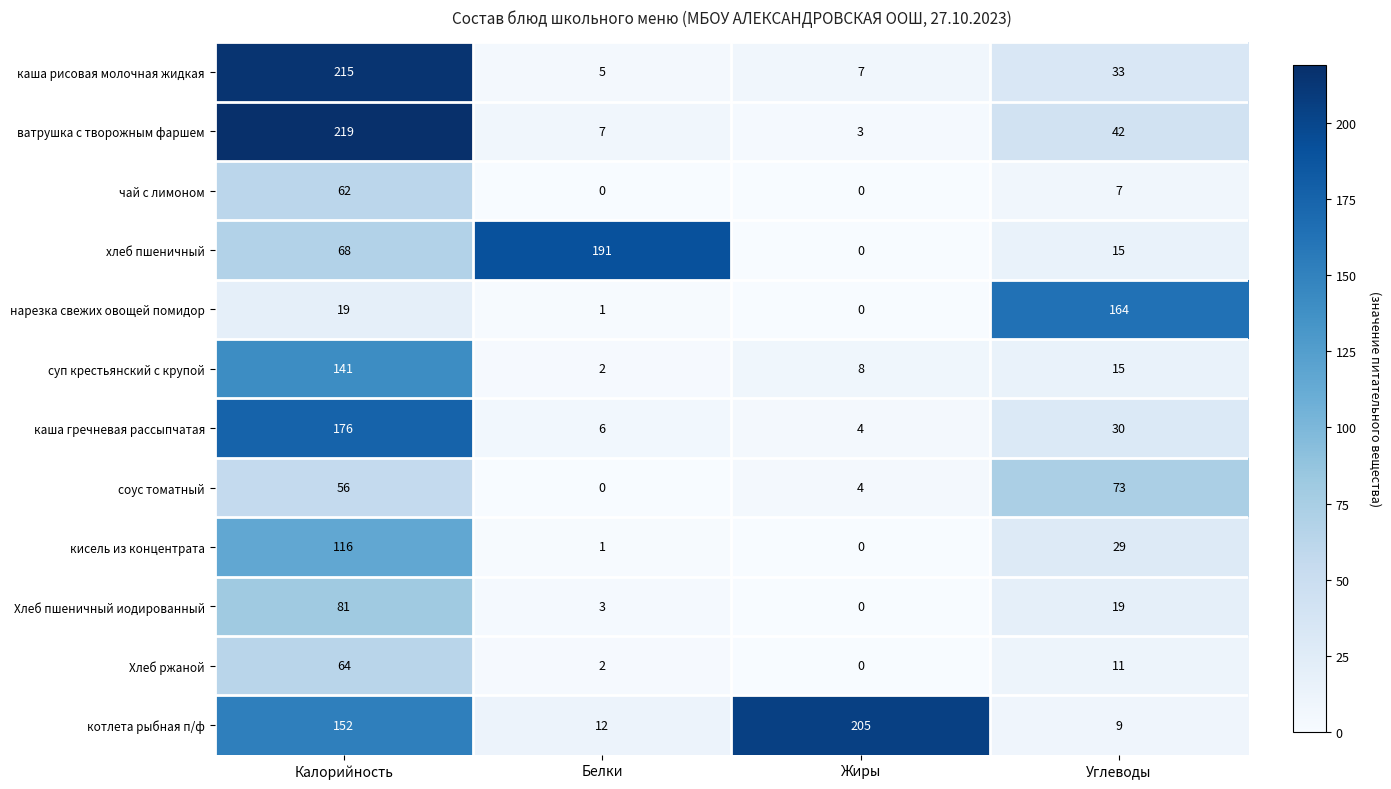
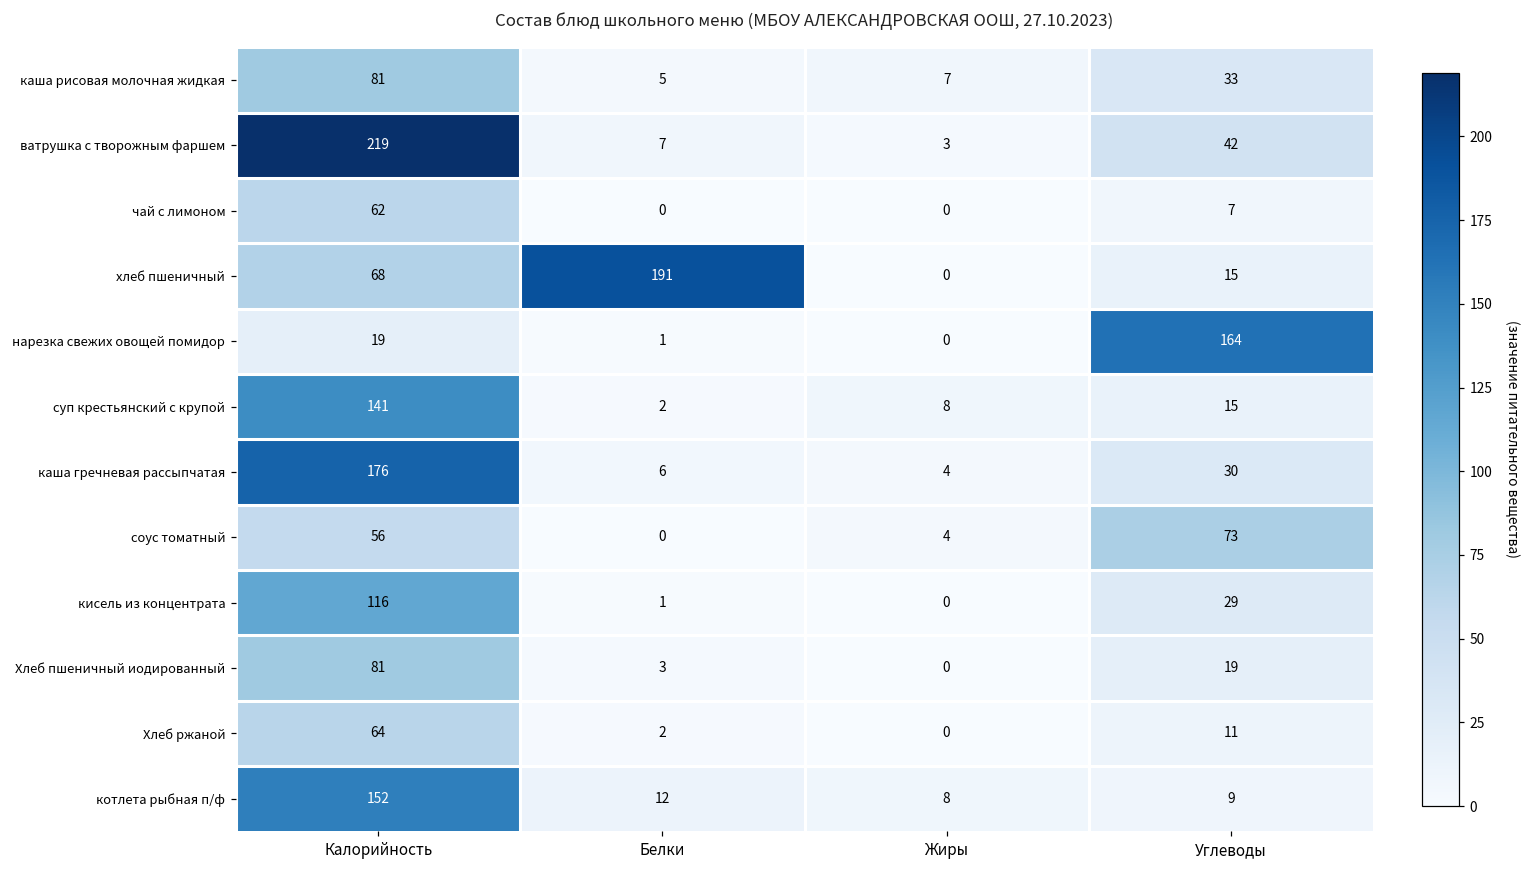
каша рисовая молочная жидкая, Калорийность: 215 -> 81
котлета рыбная п/ф, Жиры: 205 -> 8
